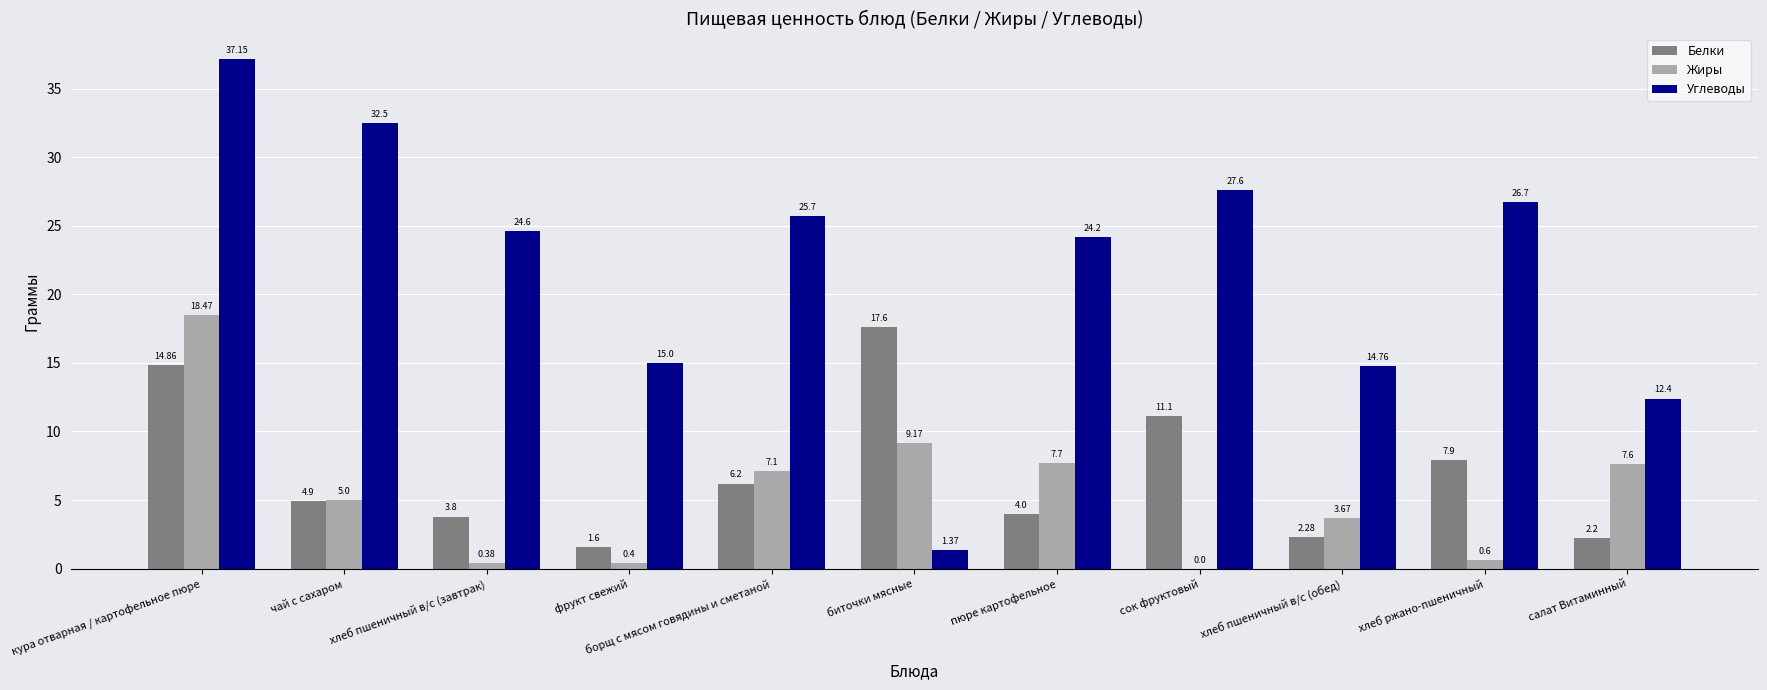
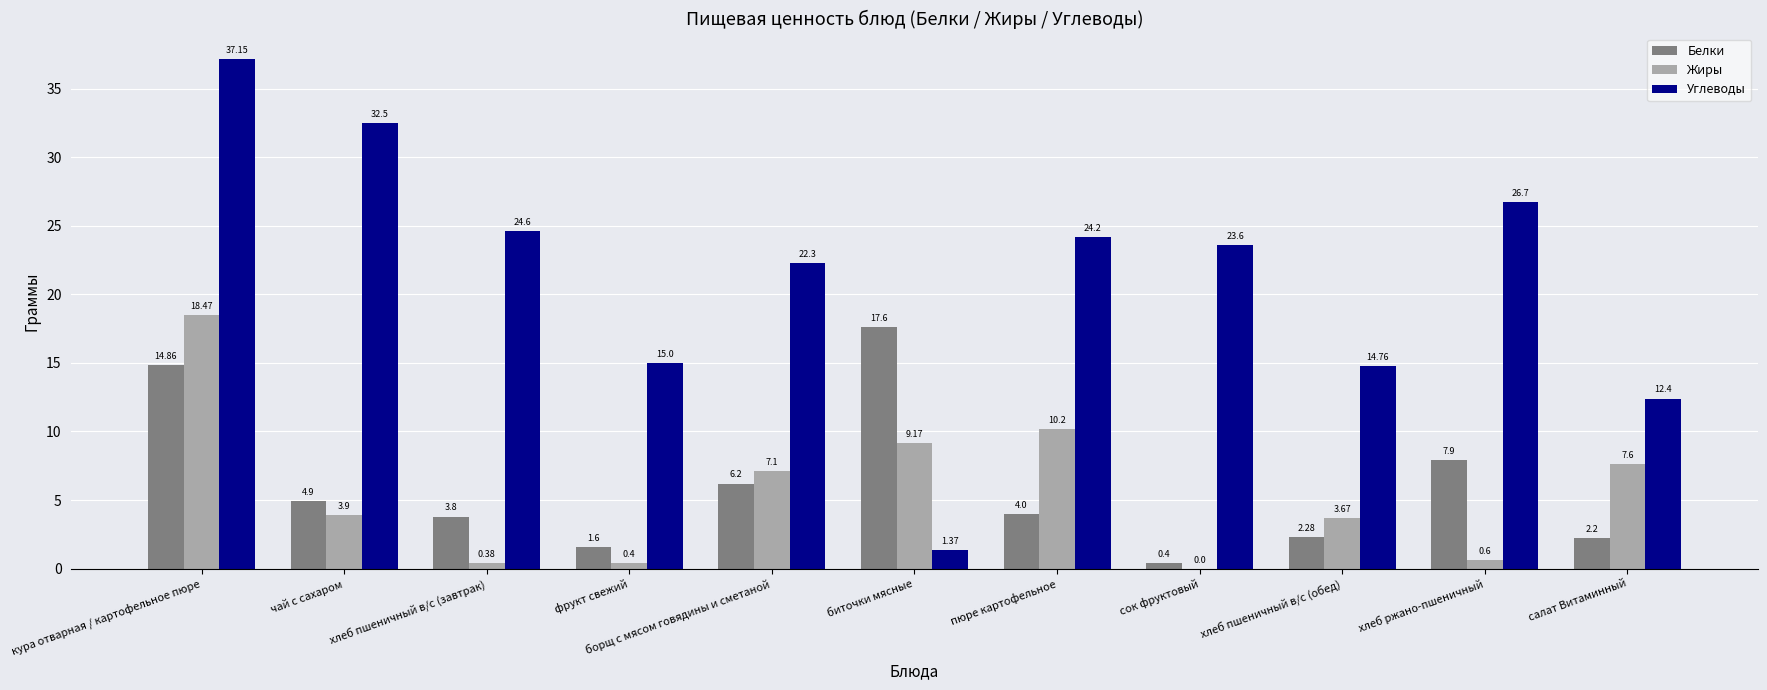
Жиры, чай с сахаром: 5.0 -> 3.9
Углеводы, борщ с мясом говядины и сметаной: 25.7 -> 22.3
Жиры, пюре картофельное: 7.7 -> 10.2
Белки, сок фруктовый: 11.1 -> 0.4
Углеводы, сок фруктовый: 27.6 -> 23.6
